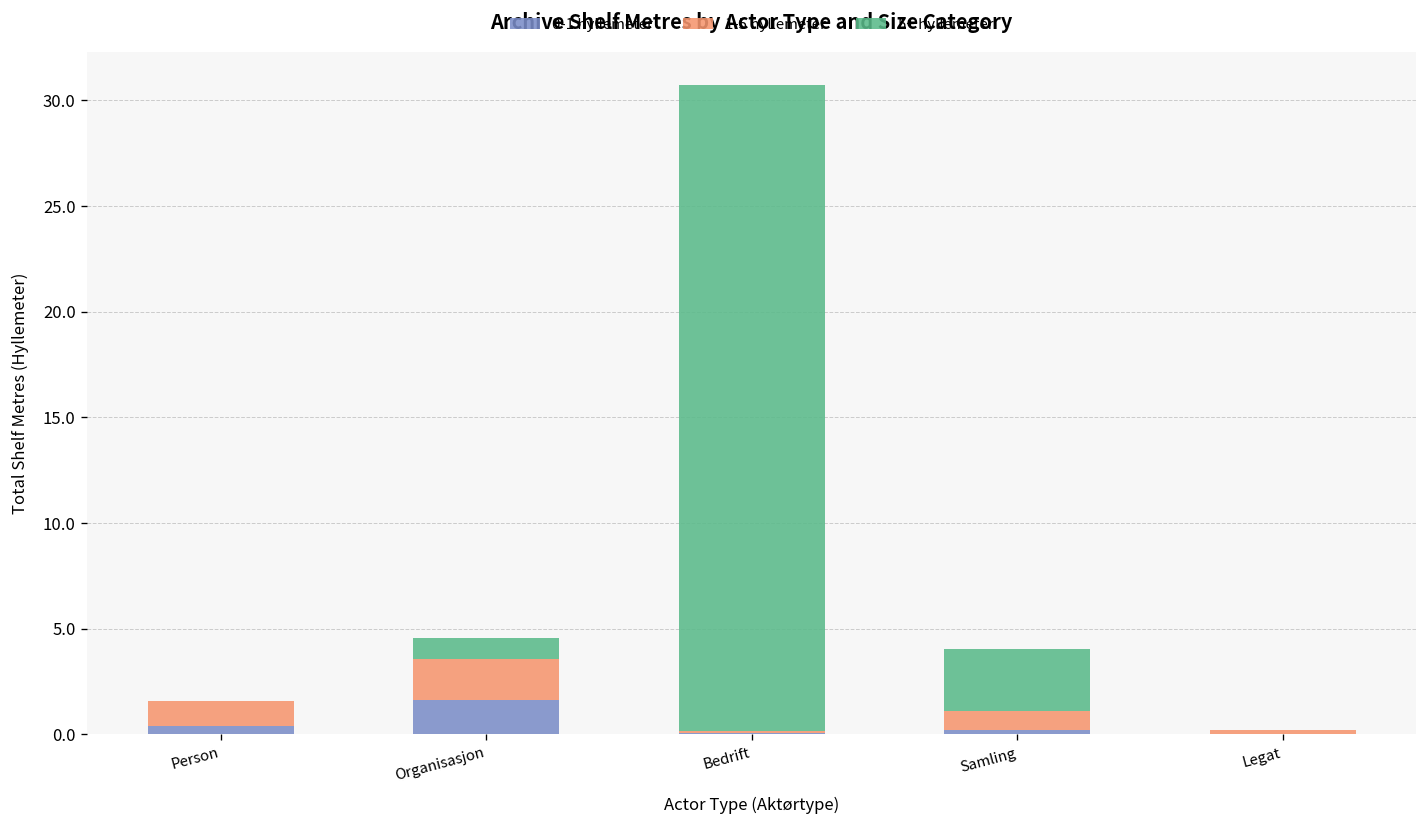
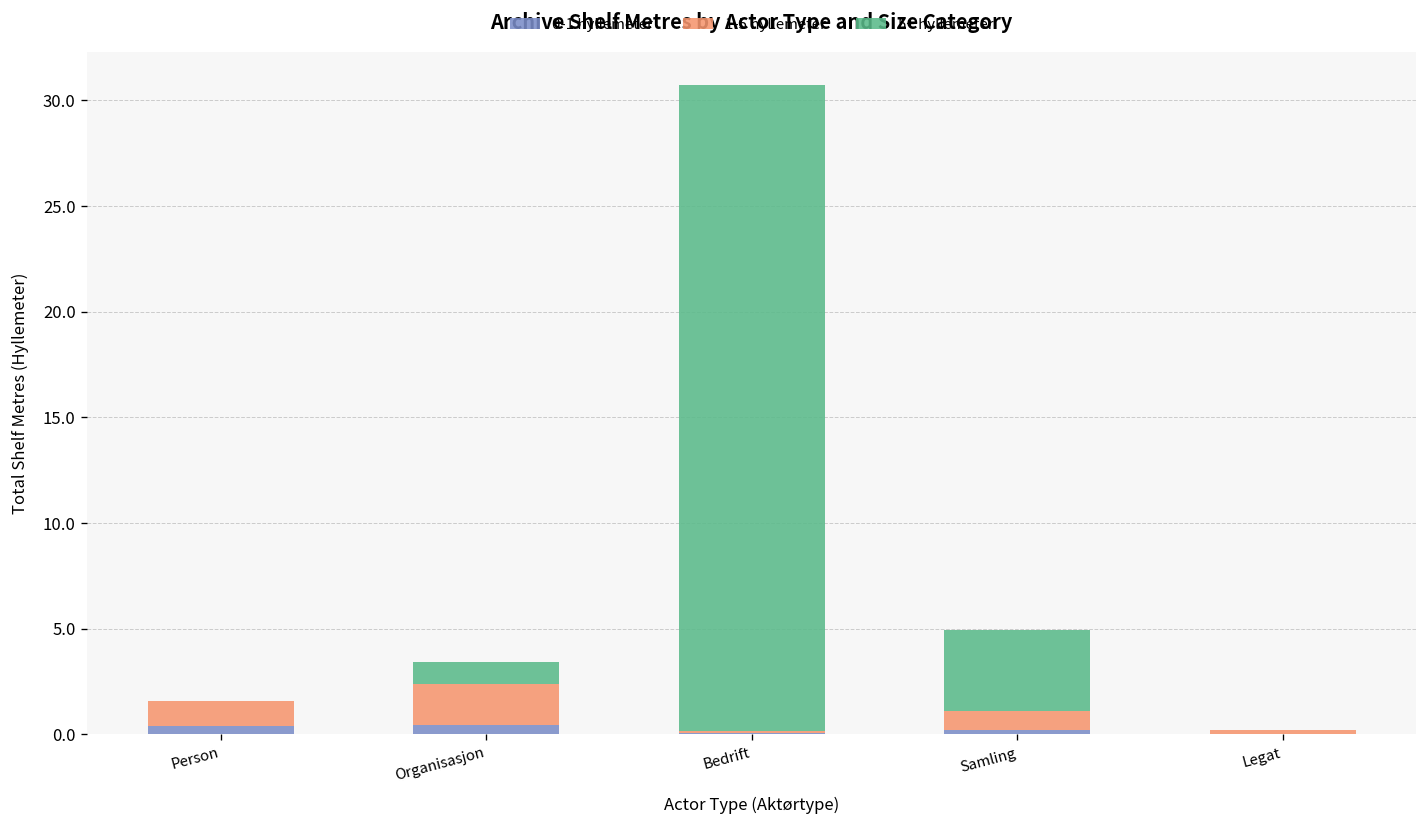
0-1 hyllemeter, Organisasjon: 1.6 -> 0.5
5+ hyllemeter, Samling: 2.9 -> 3.8
